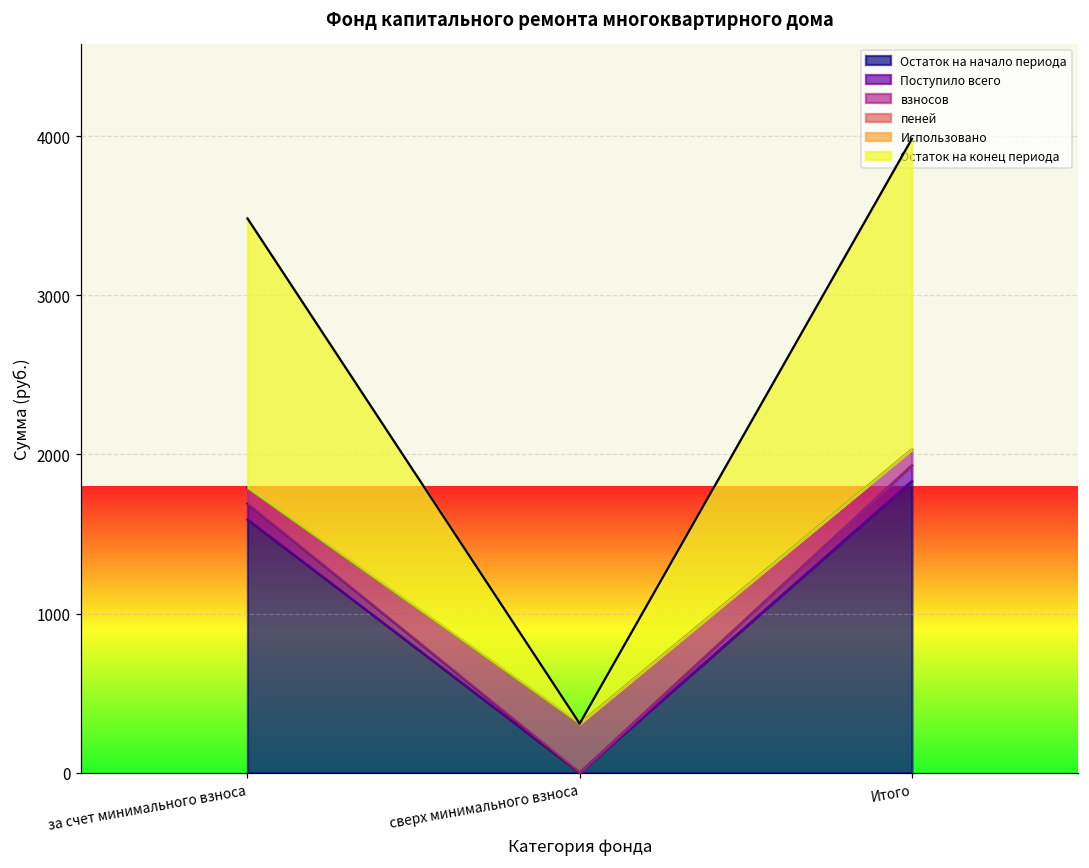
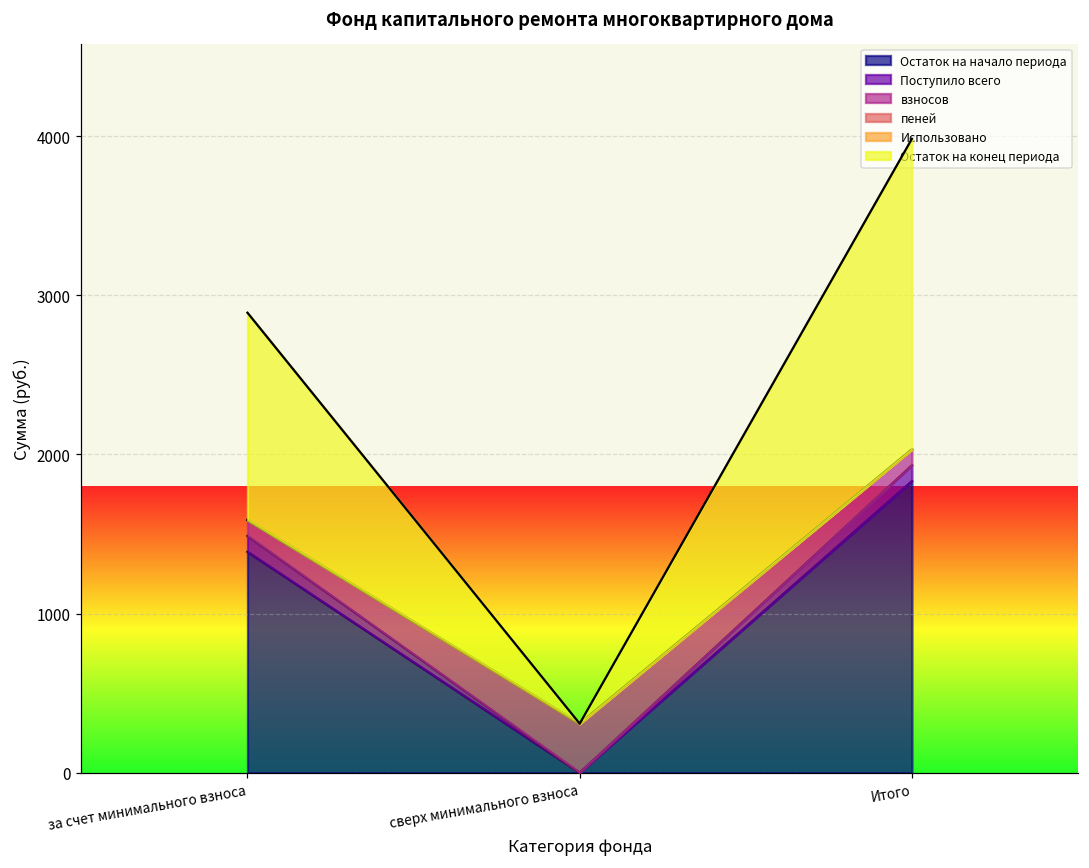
Остаток на начало периода, за счет минимального взноса: 1590 -> 1390
Остаток на конец периода, за счет минимального взноса: 1690 -> 1300
